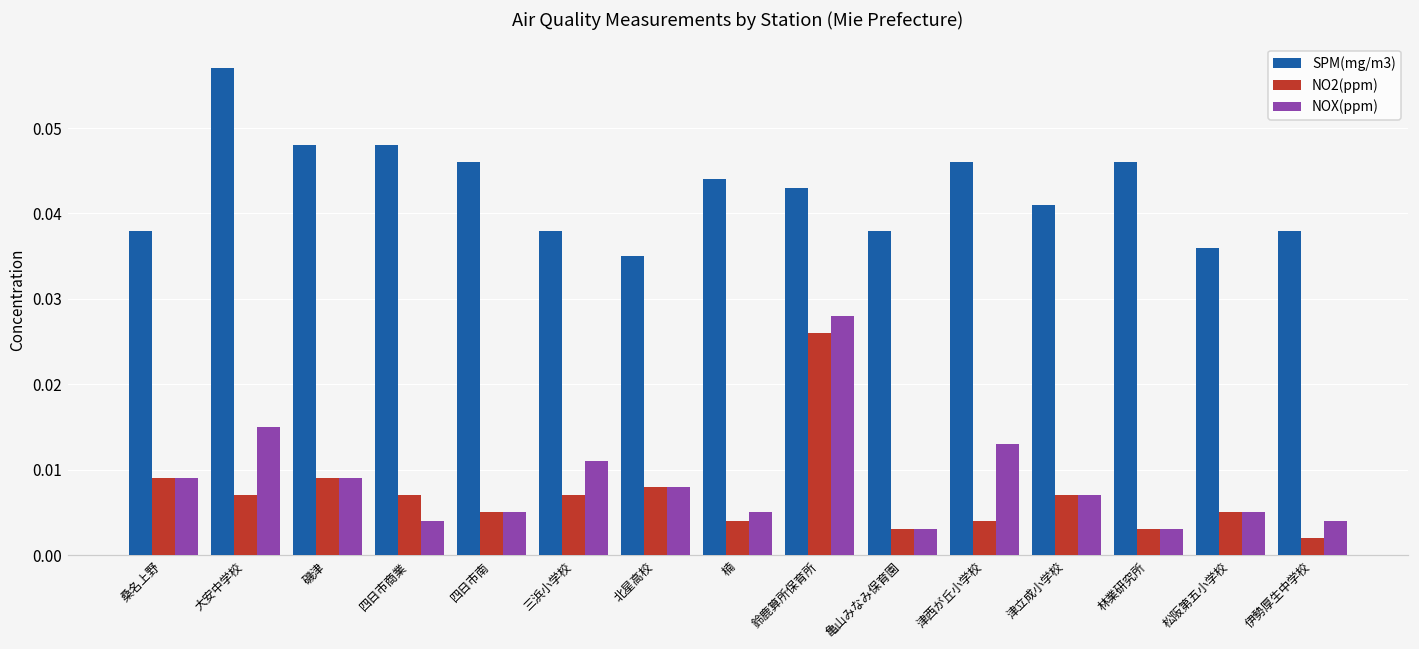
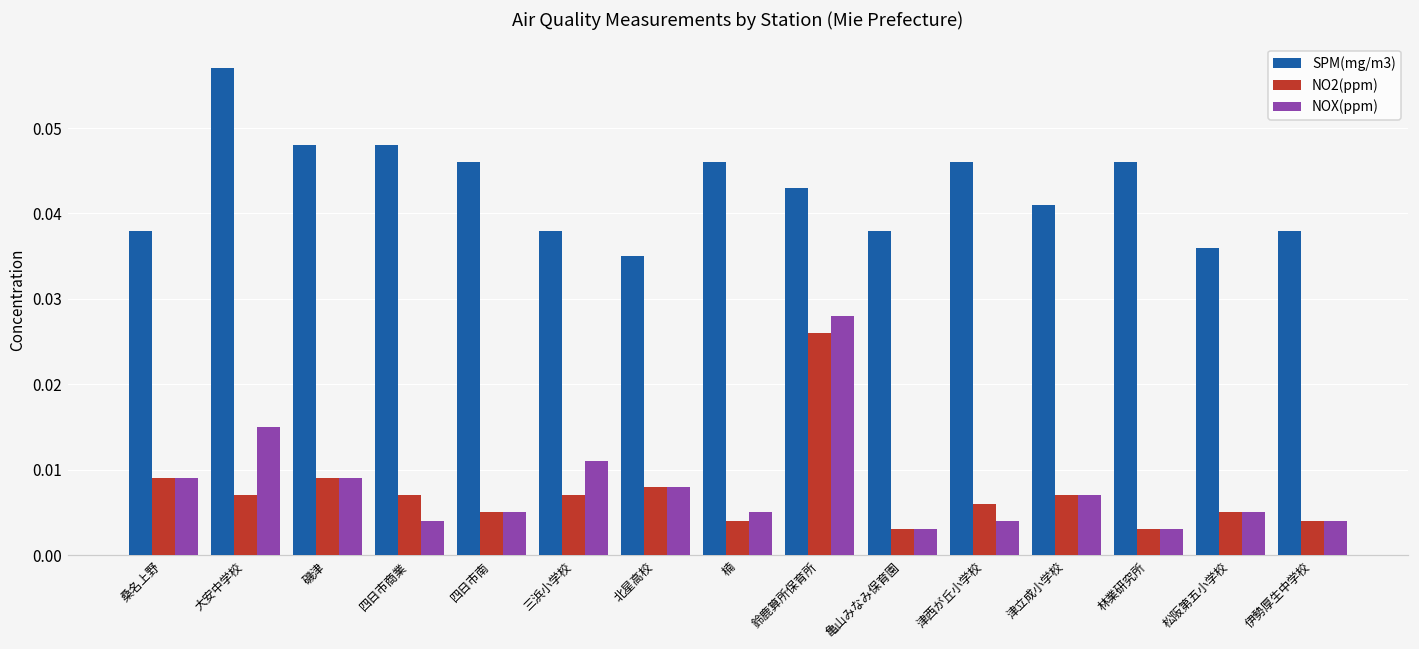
SPM(mg/m3), 楠: 0.044 -> 0.046
NO2(ppm), 津西が丘小学校: 0.004 -> 0.006
NOX(ppm), 津西が丘小学校: 0.013 -> 0.004
NO2(ppm), 伊勢厚生中学校: 0.002 -> 0.004
